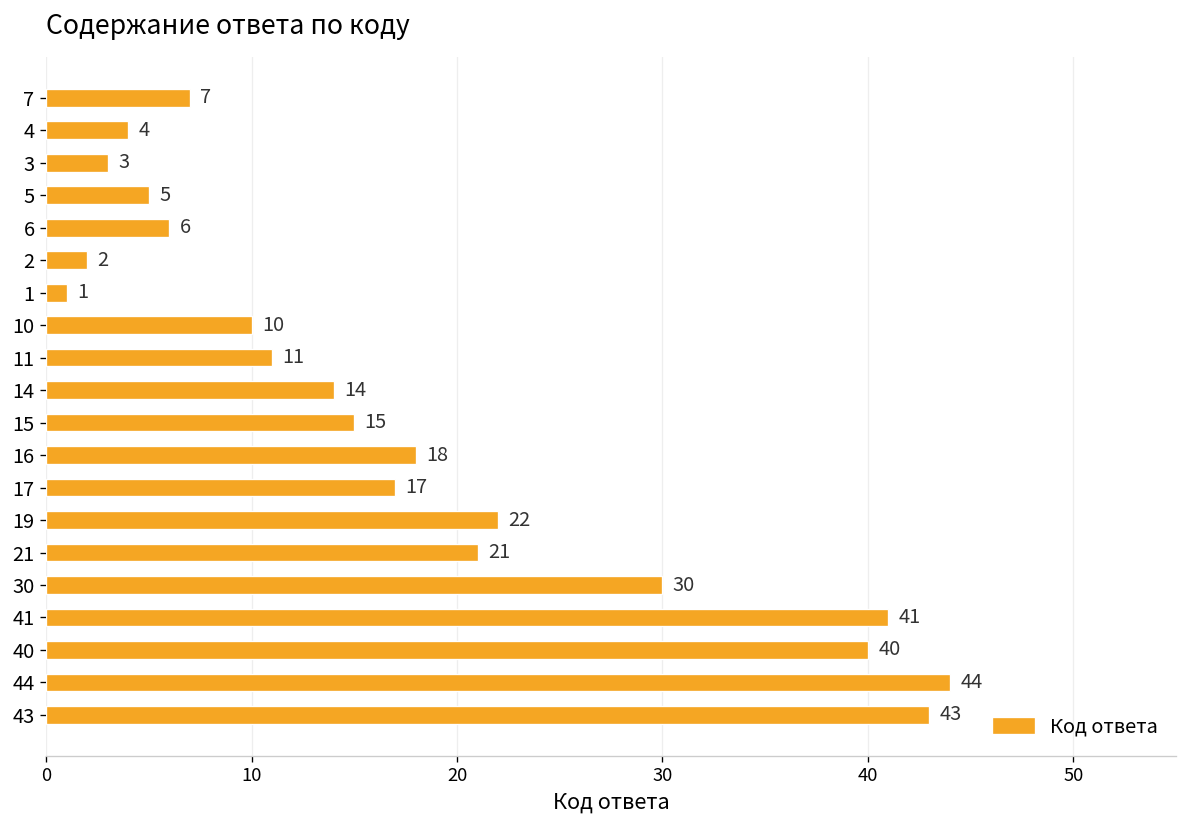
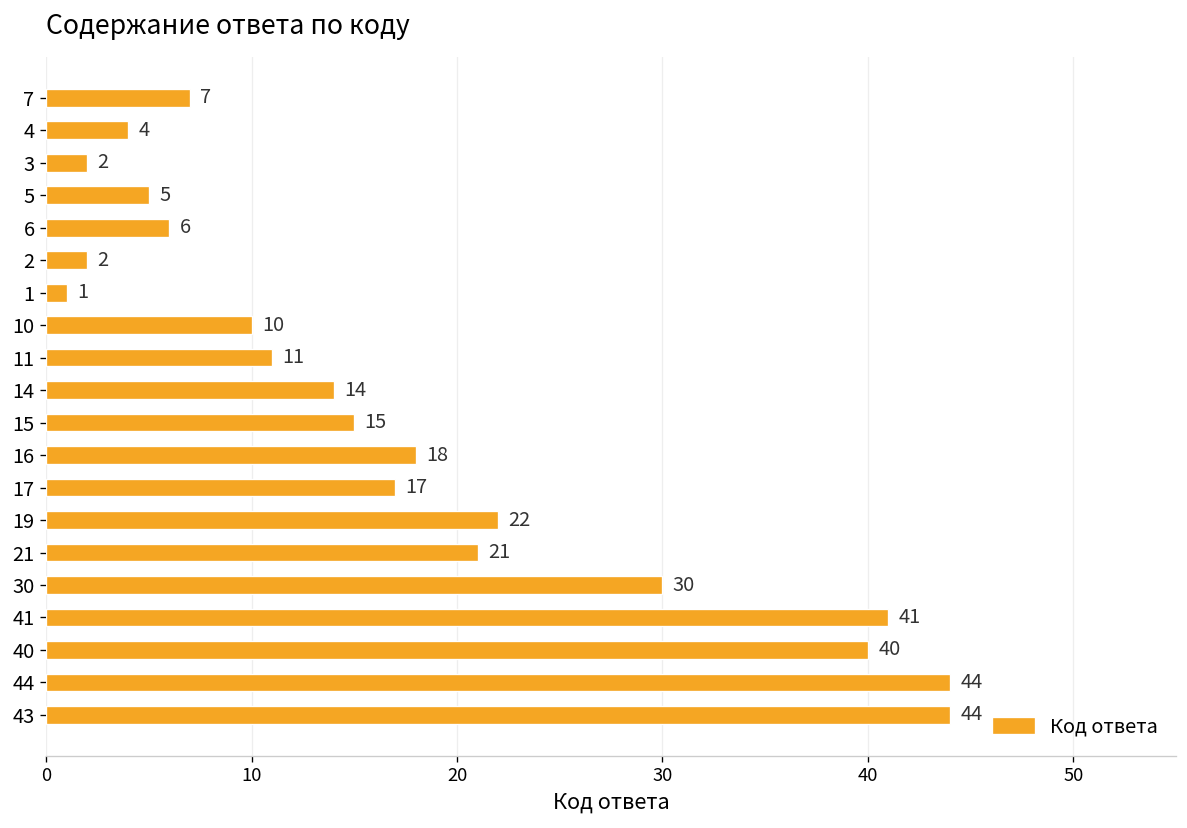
3: 3 -> 2
43: 43 -> 44
